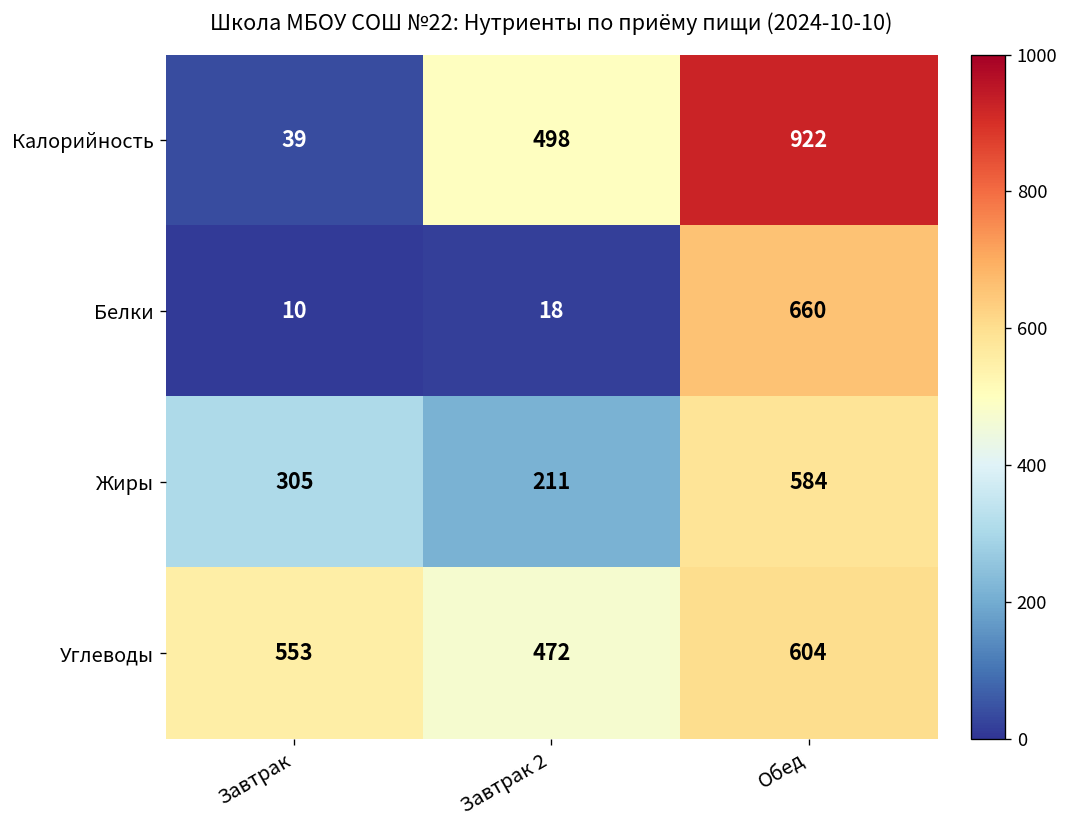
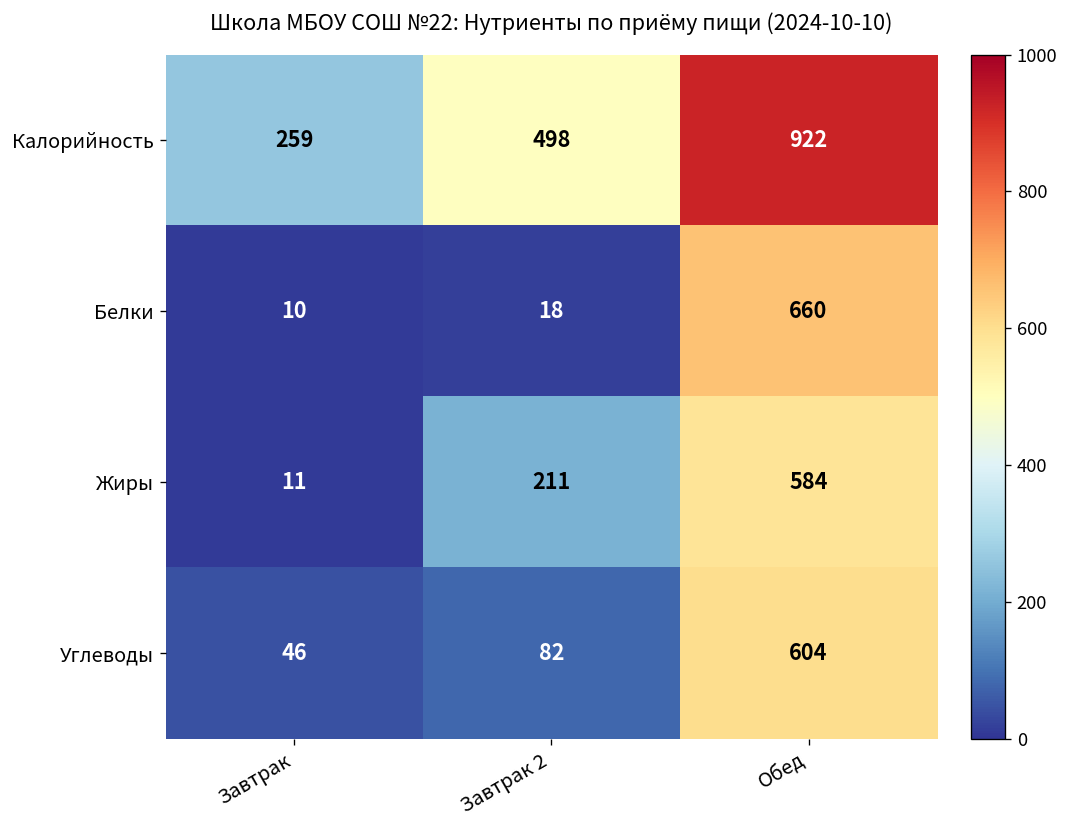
Калорийность, Завтрак: 39 -> 259
Жиры, Завтрак: 305 -> 11
Углеводы, Завтрак: 553 -> 46
Углеводы, Завтрак 2: 472 -> 82
